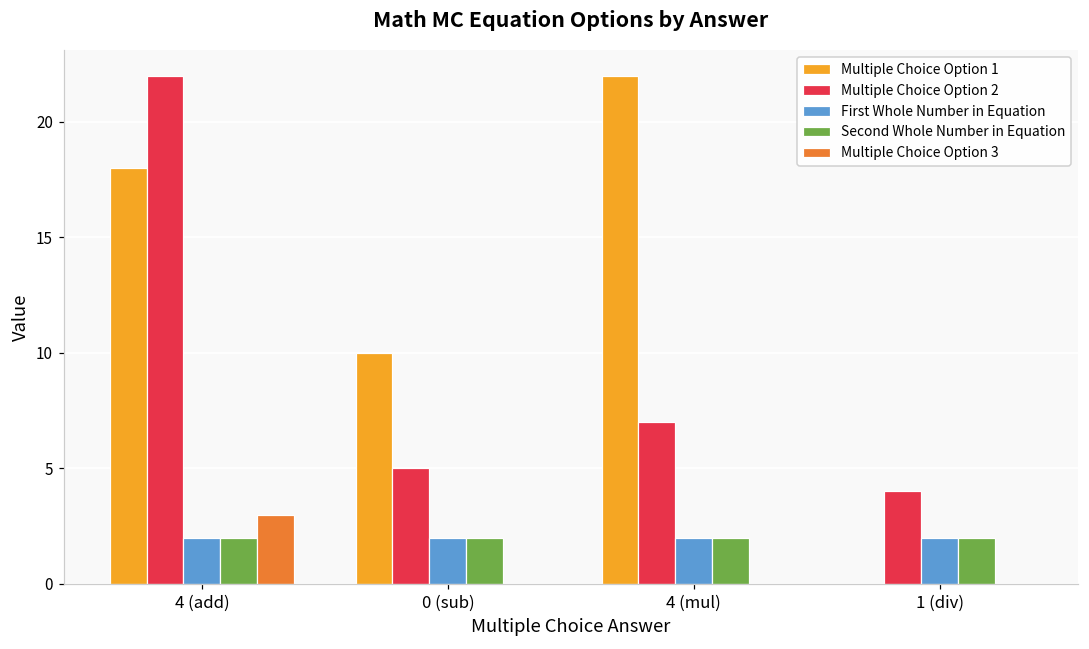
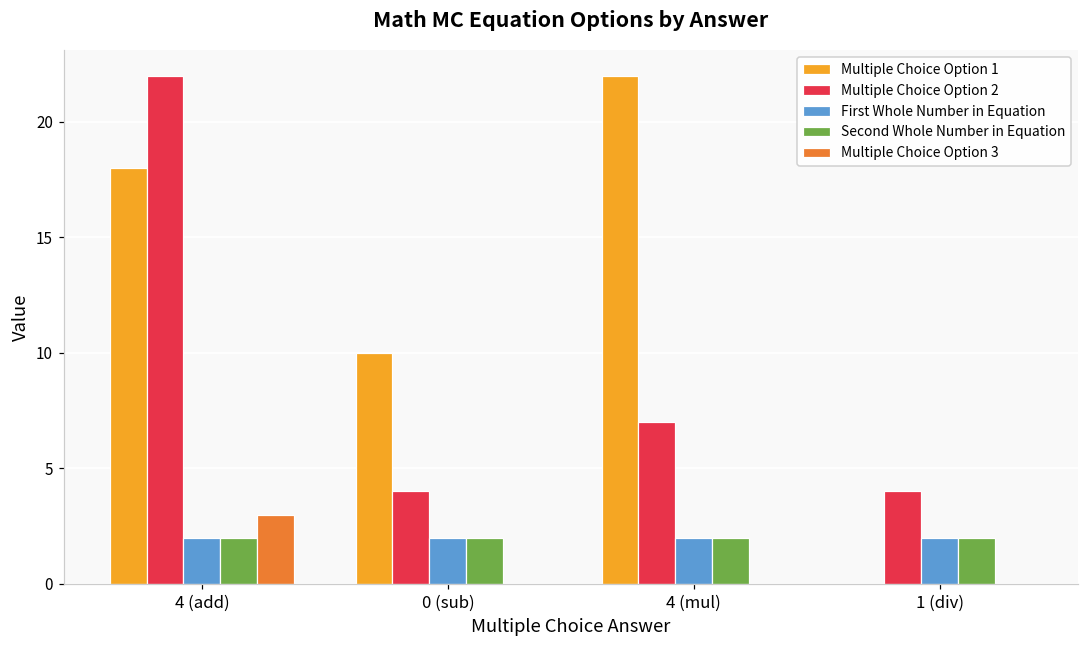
Multiple Choice Option 2, 0 (sub): 5 -> 4
